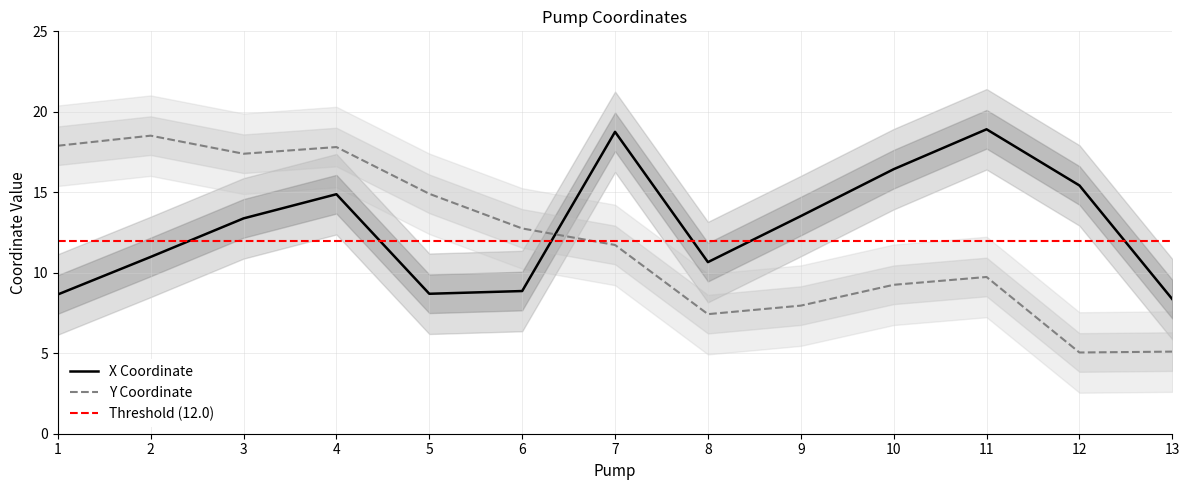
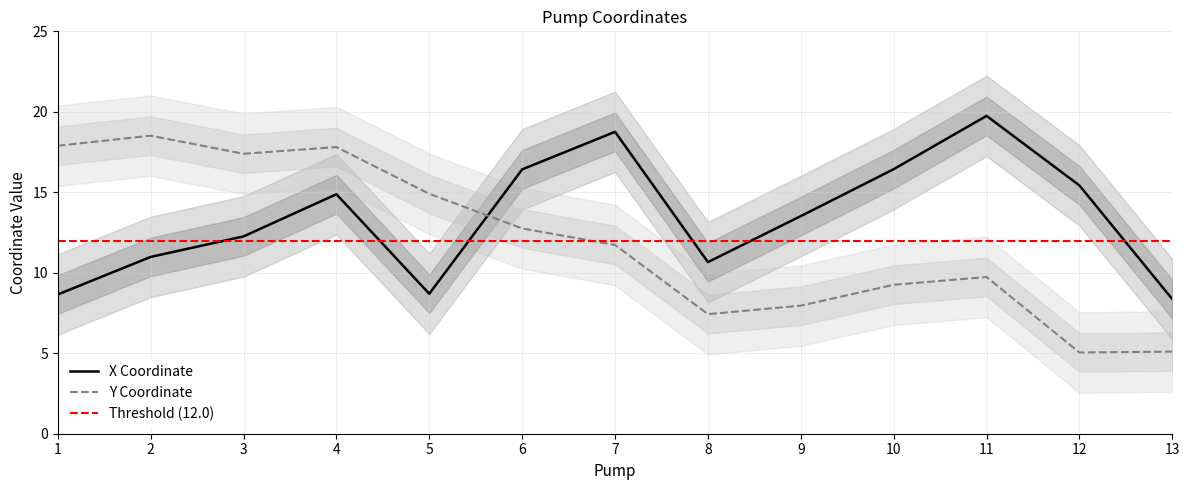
X Coordinate, 3: 13.4 -> 12.3
X Coordinate, 6: 8.9 -> 16.4
X Coordinate, 11: 18.9 -> 19.7
